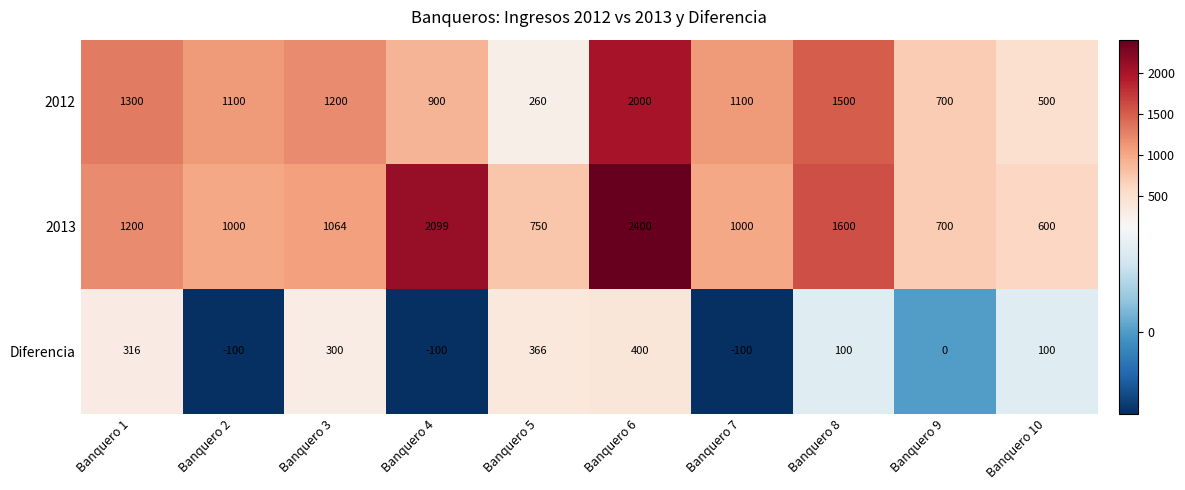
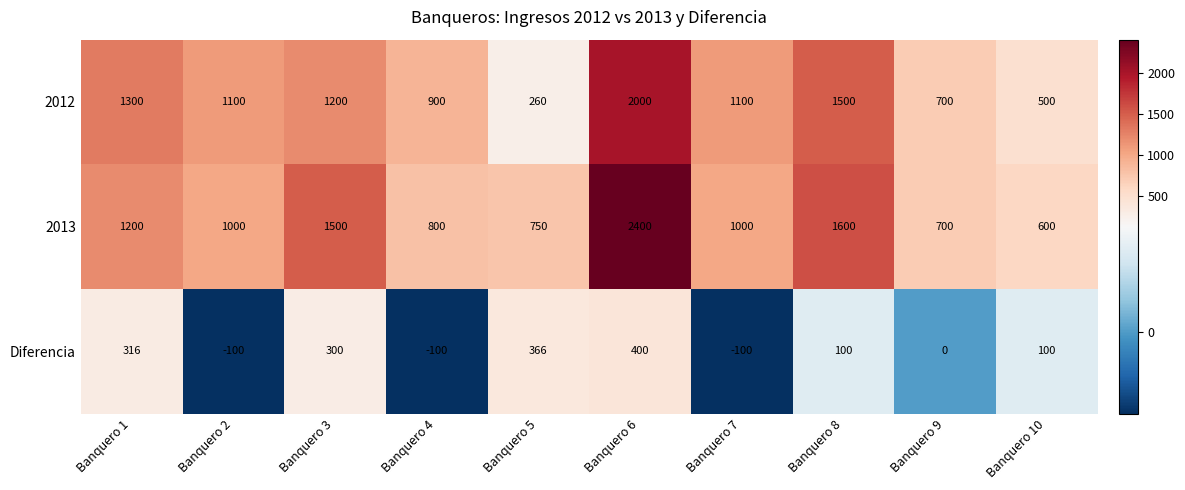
2013, Banquero 3: 1064 -> 1500
2013, Banquero 4: 2099 -> 800
